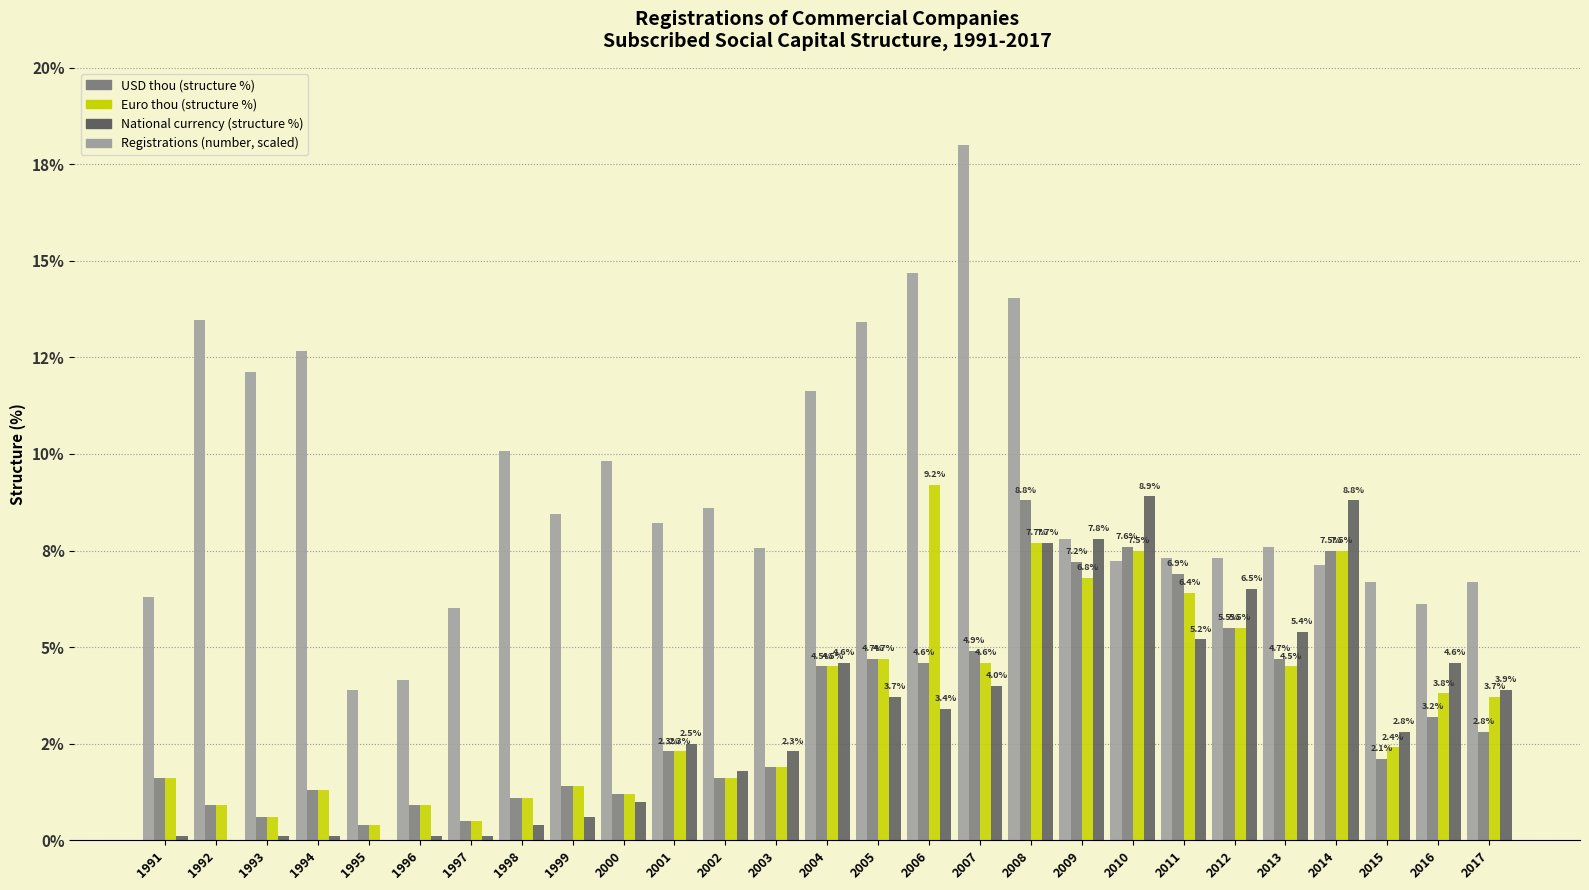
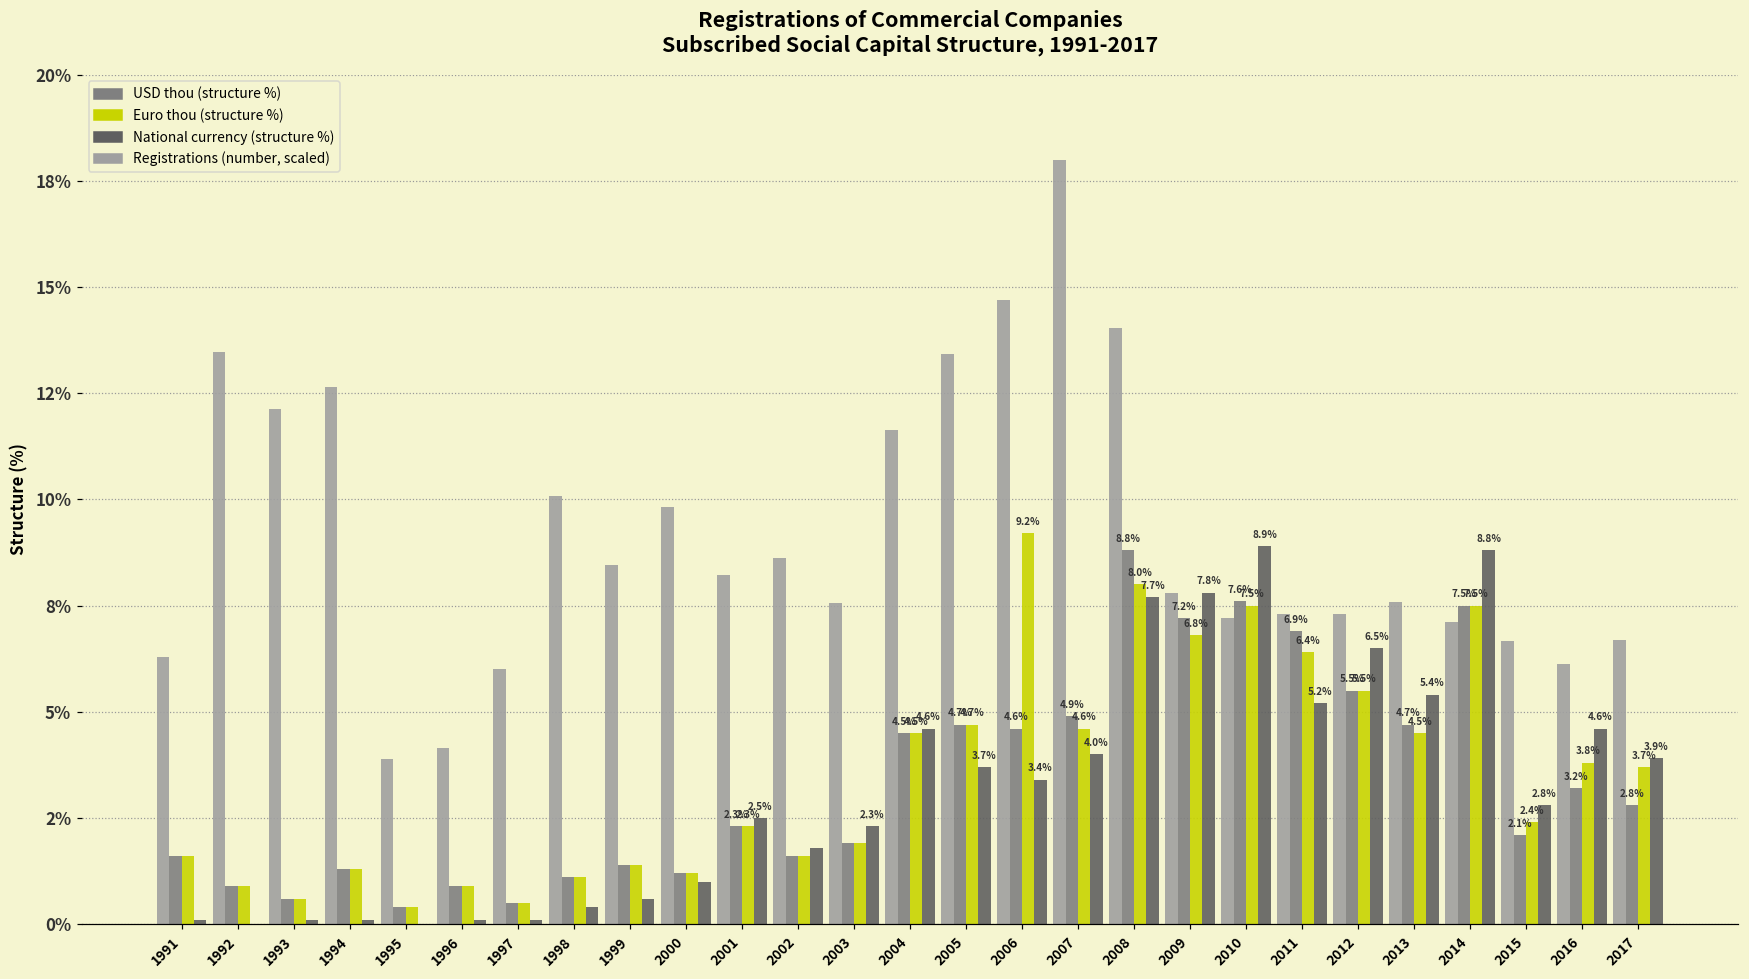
Euro thou (structure %), 2008: 7.7% -> 8.0%
